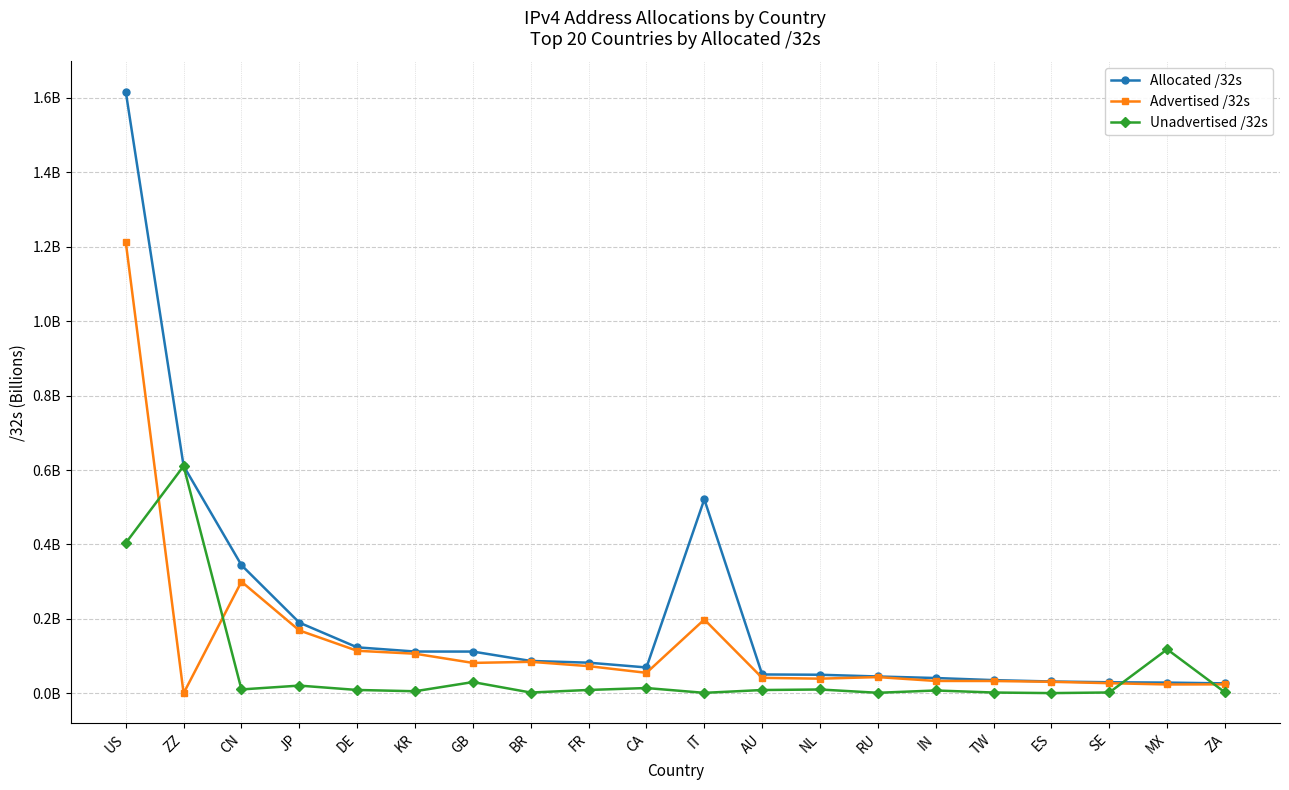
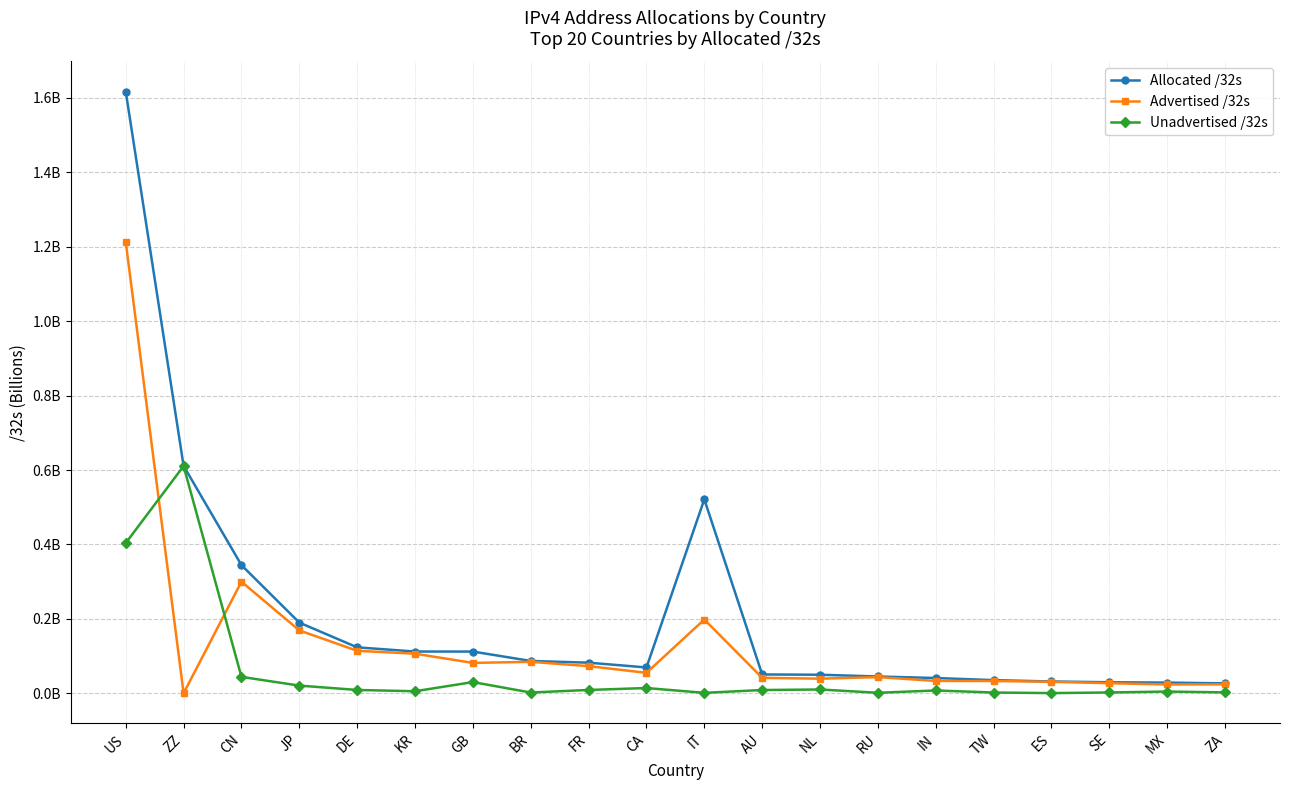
Unadvertised /32s, CN: 10000000 -> 40000000
Unadvertised /32s, MX: 120000000 -> 10000000
